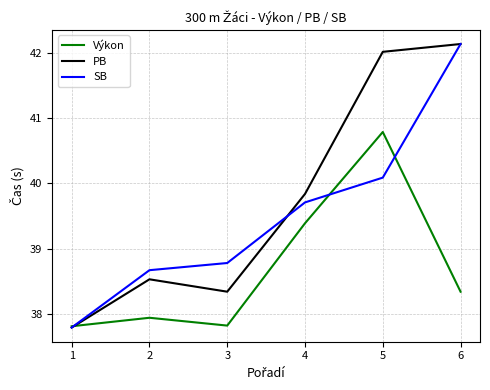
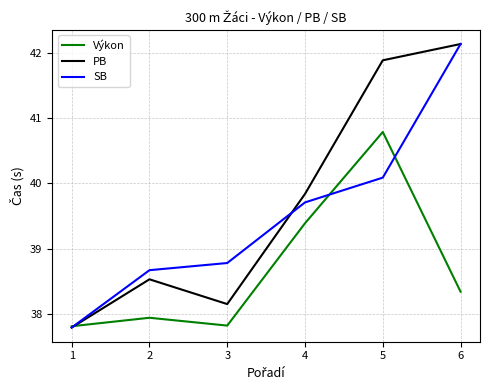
PB, 3: 38.3 -> 38.2
PB, 5: 42.0 -> 41.9
